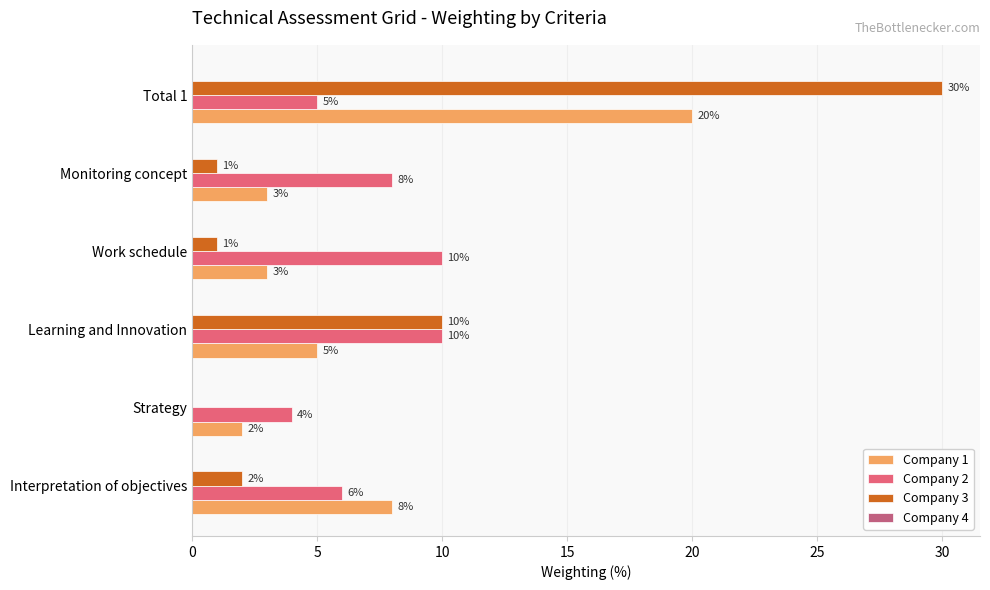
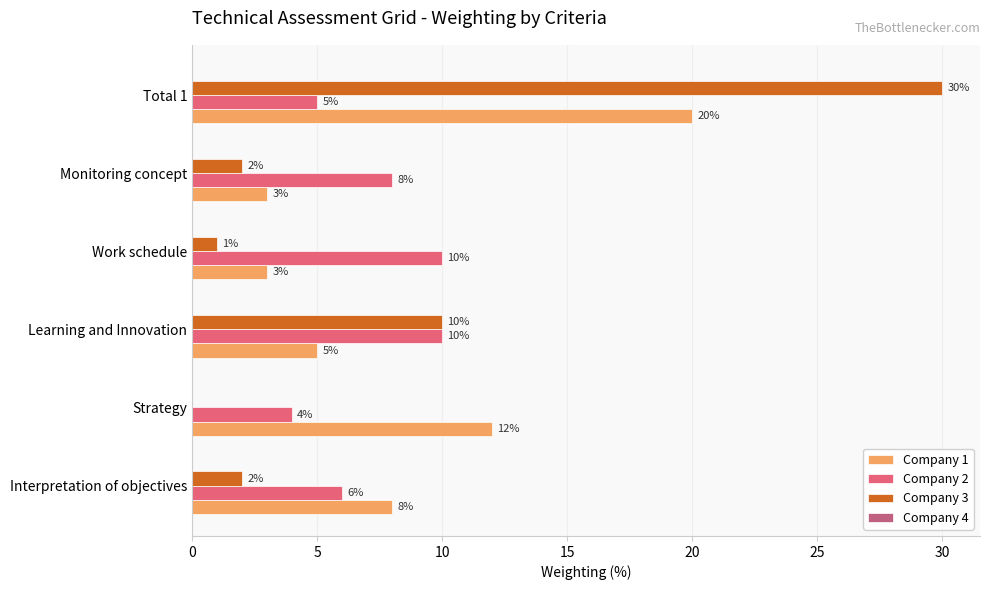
Company 3, Monitoring concept: 1% -> 2%
Company 1, Strategy: 2% -> 12%
